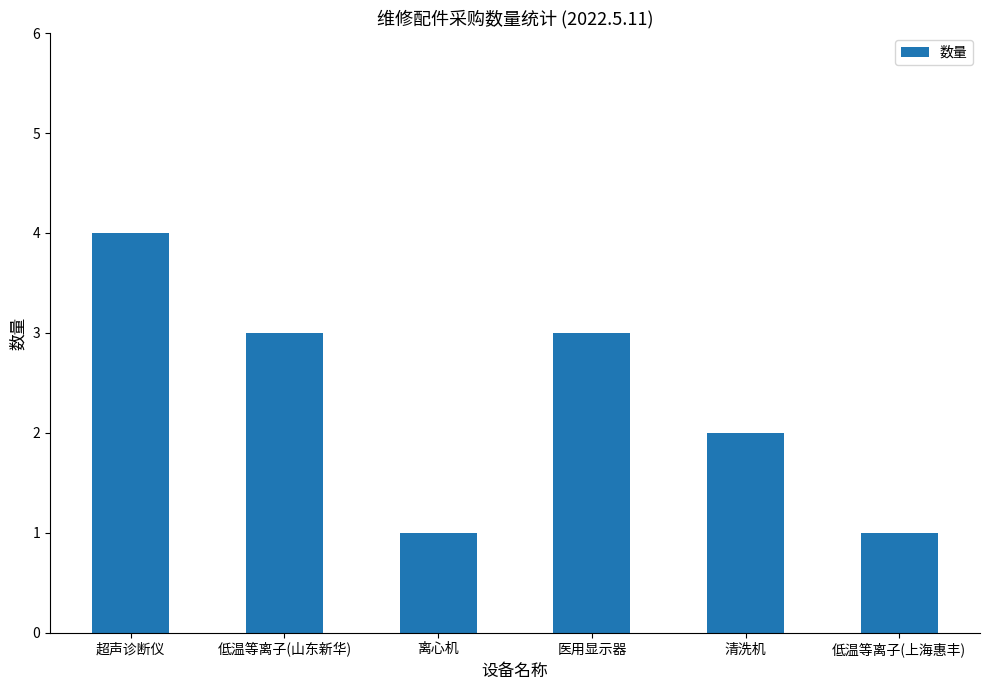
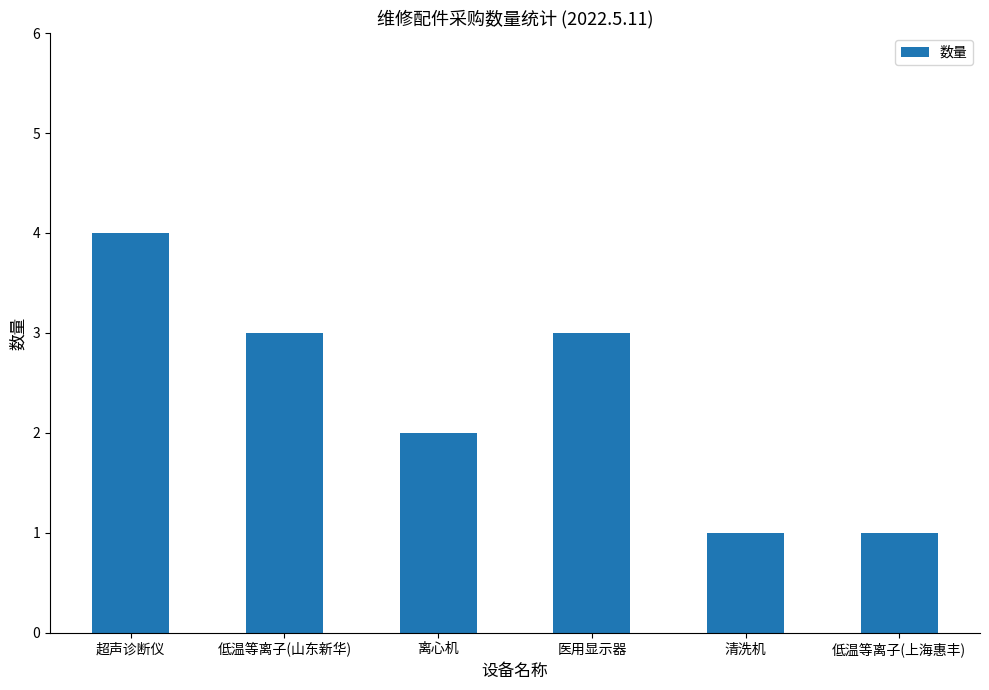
离心机: 1 -> 2
清洗机: 2 -> 1
